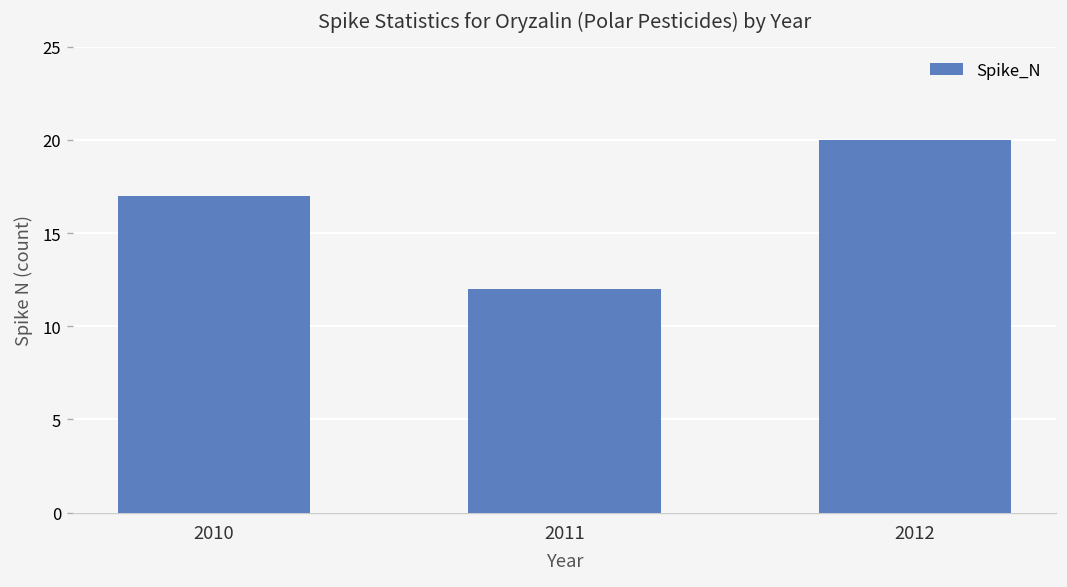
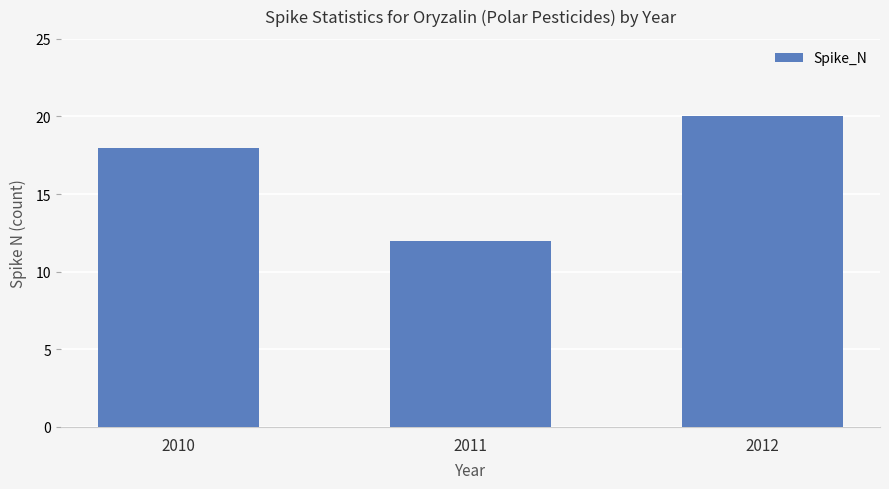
2010: 17 -> 18
